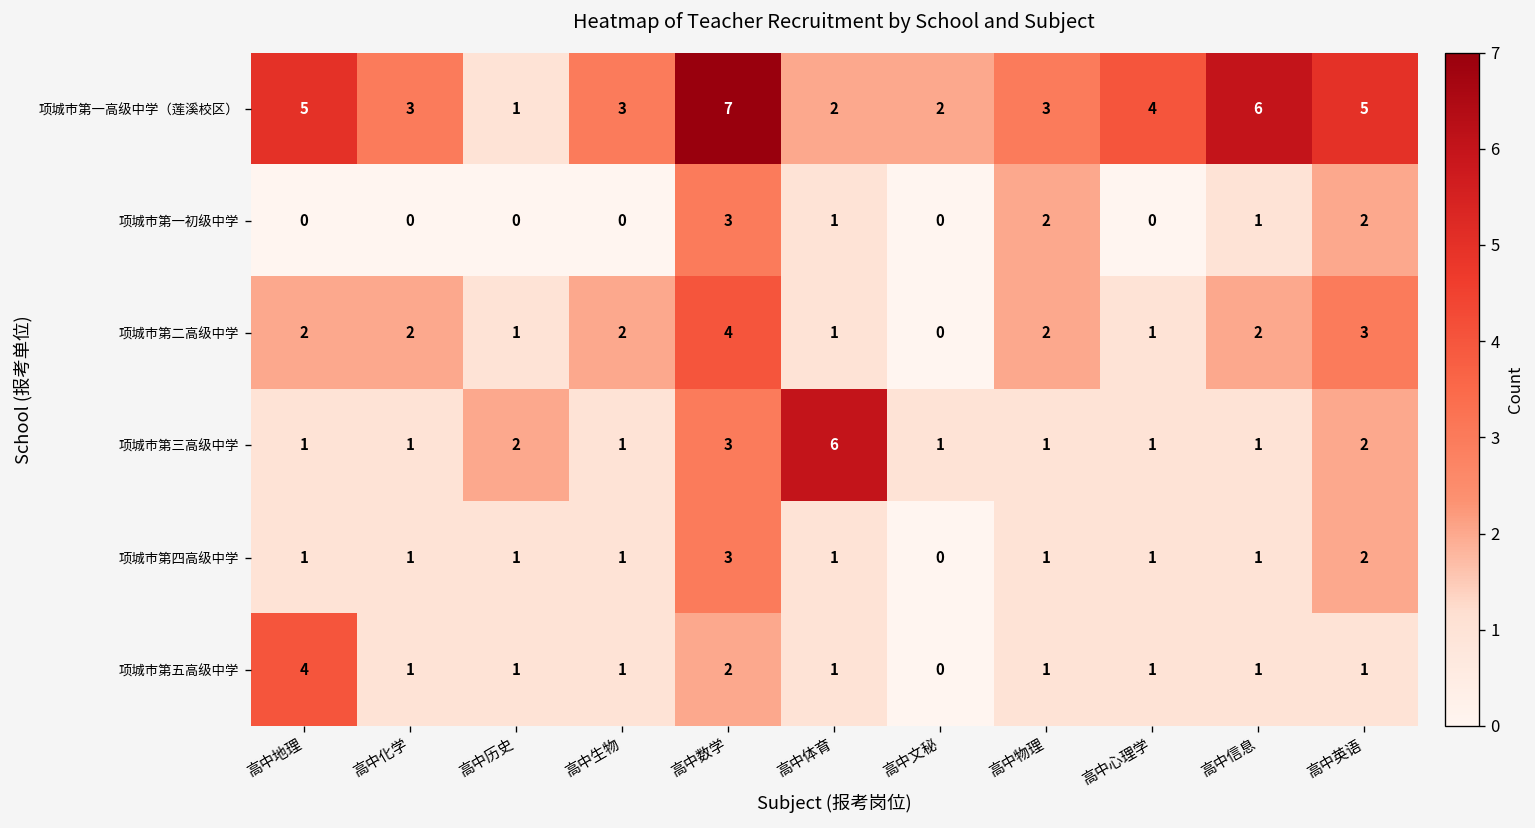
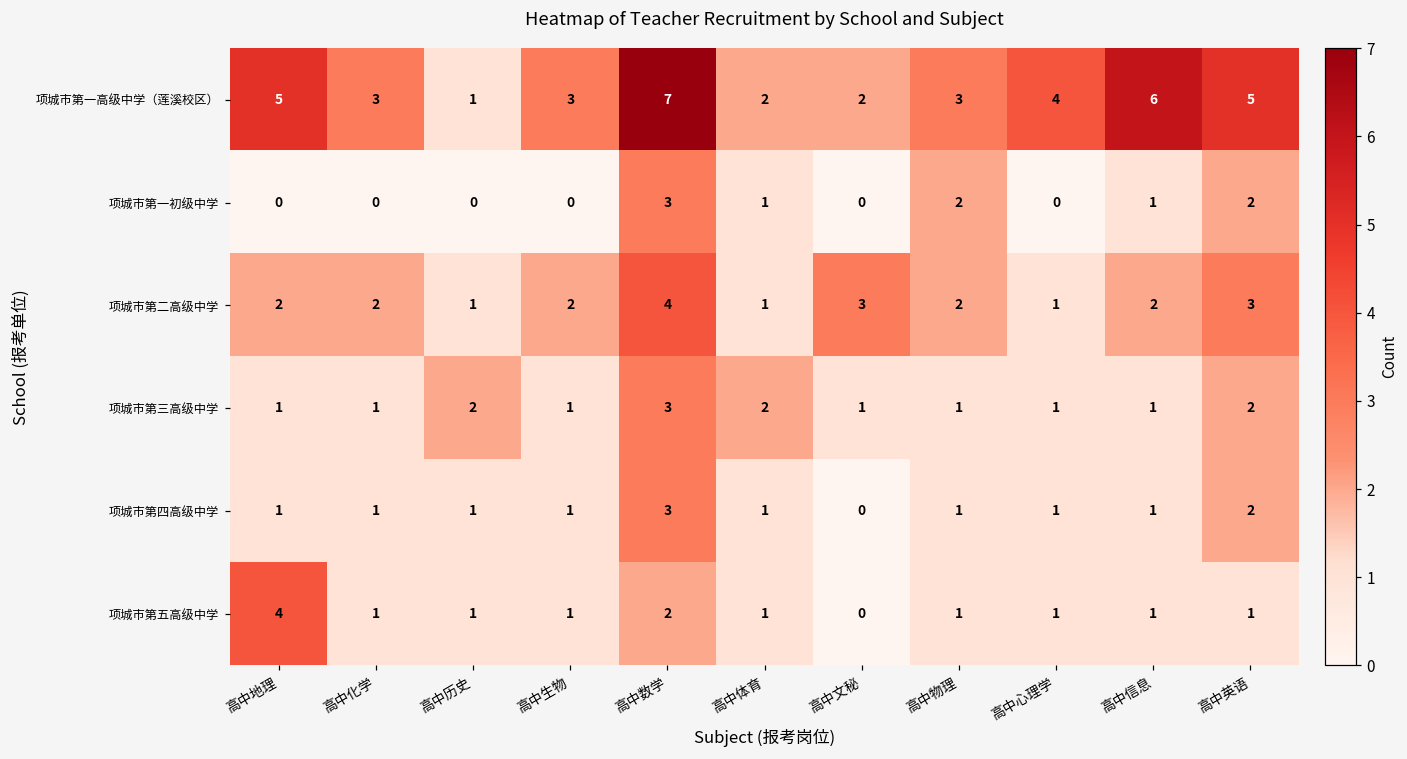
项城市第二高级中学, 高中文秘: 0 -> 3
项城市第三高级中学, 高中体育: 6 -> 2
